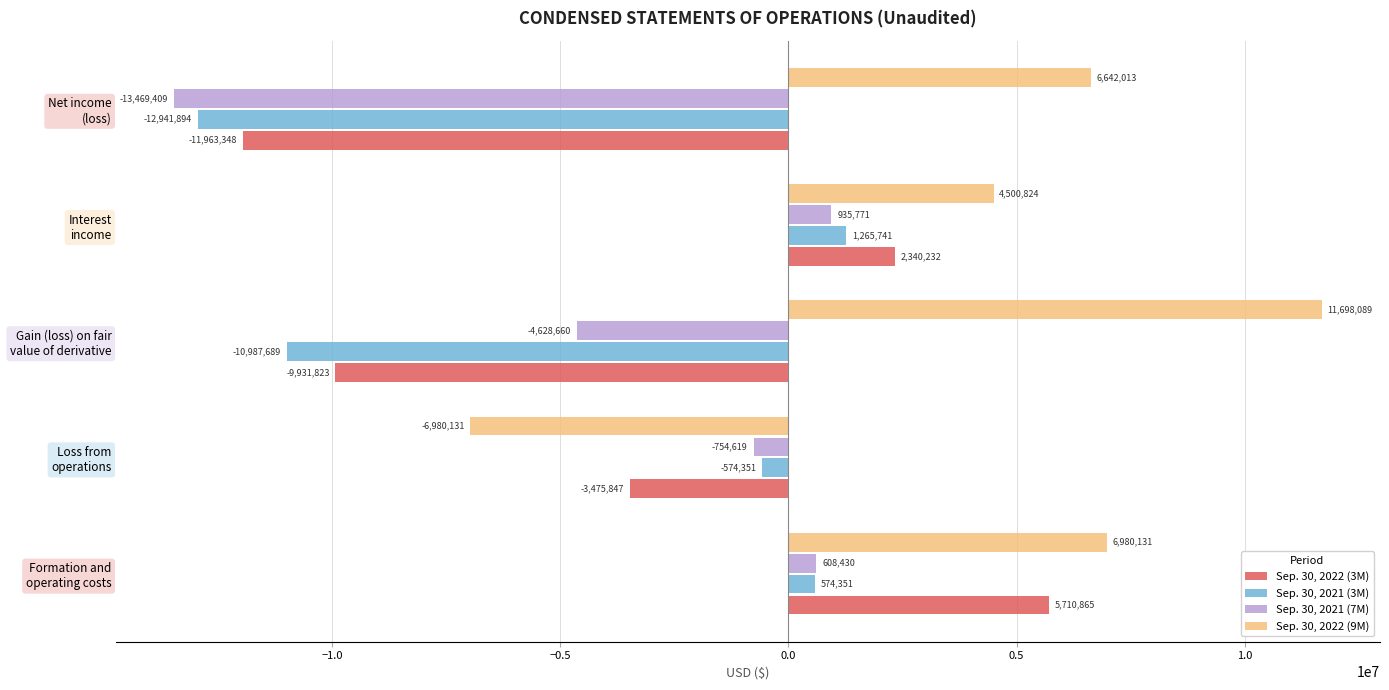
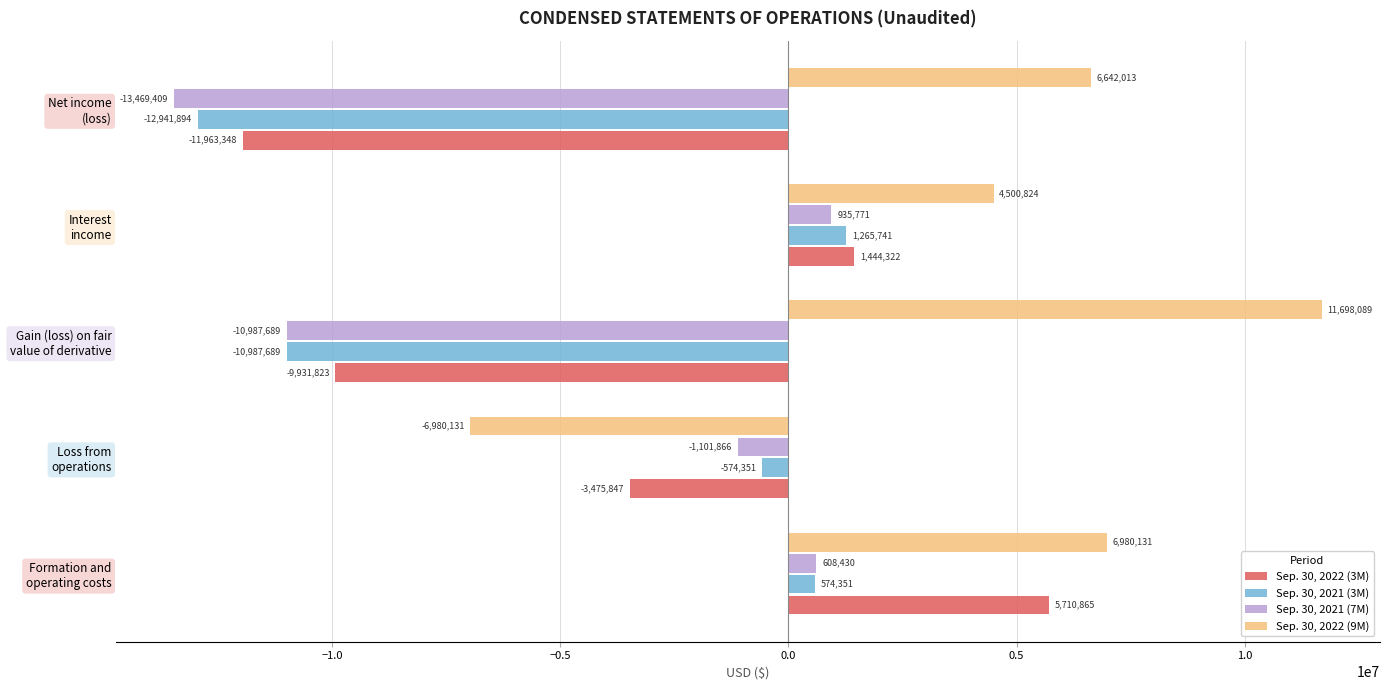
Sep. 30, 2022 (3M), Interest income: 2,340,232 -> 1,444,322
Sep. 30, 2021 (7M), Gain (loss) on fair value of derivative: -4,628,660 -> -10,987,689
Sep. 30, 2021 (7M), Loss from operations: -754,619 -> -1,101,866
